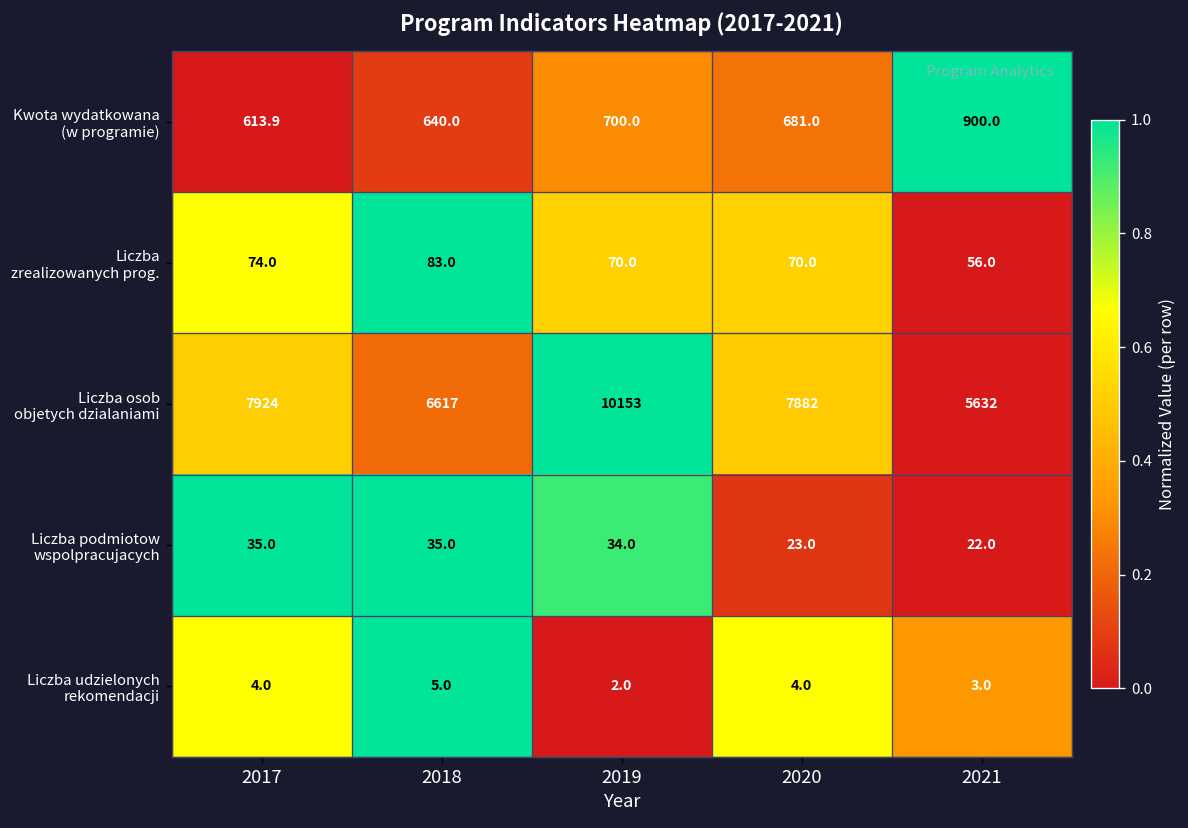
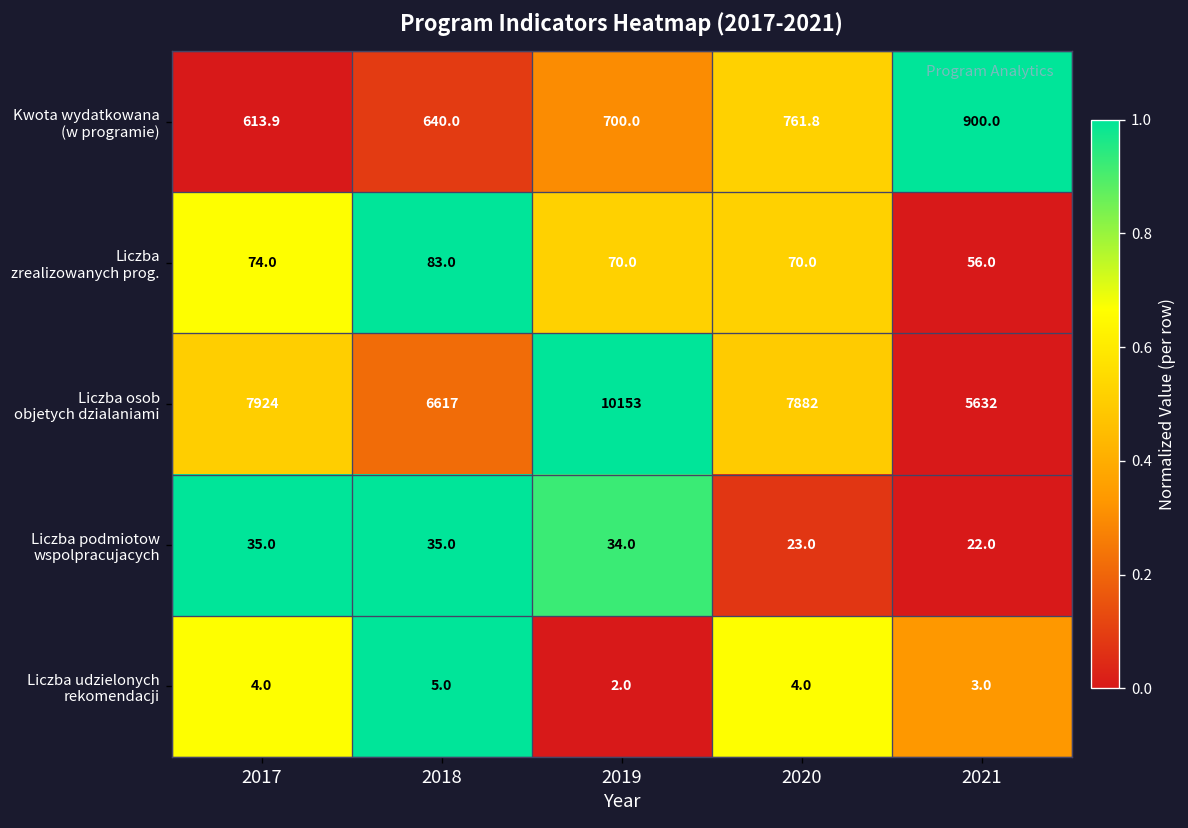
Kwota wydatkowana (w programie), 2020: 681.0 -> 761.8
